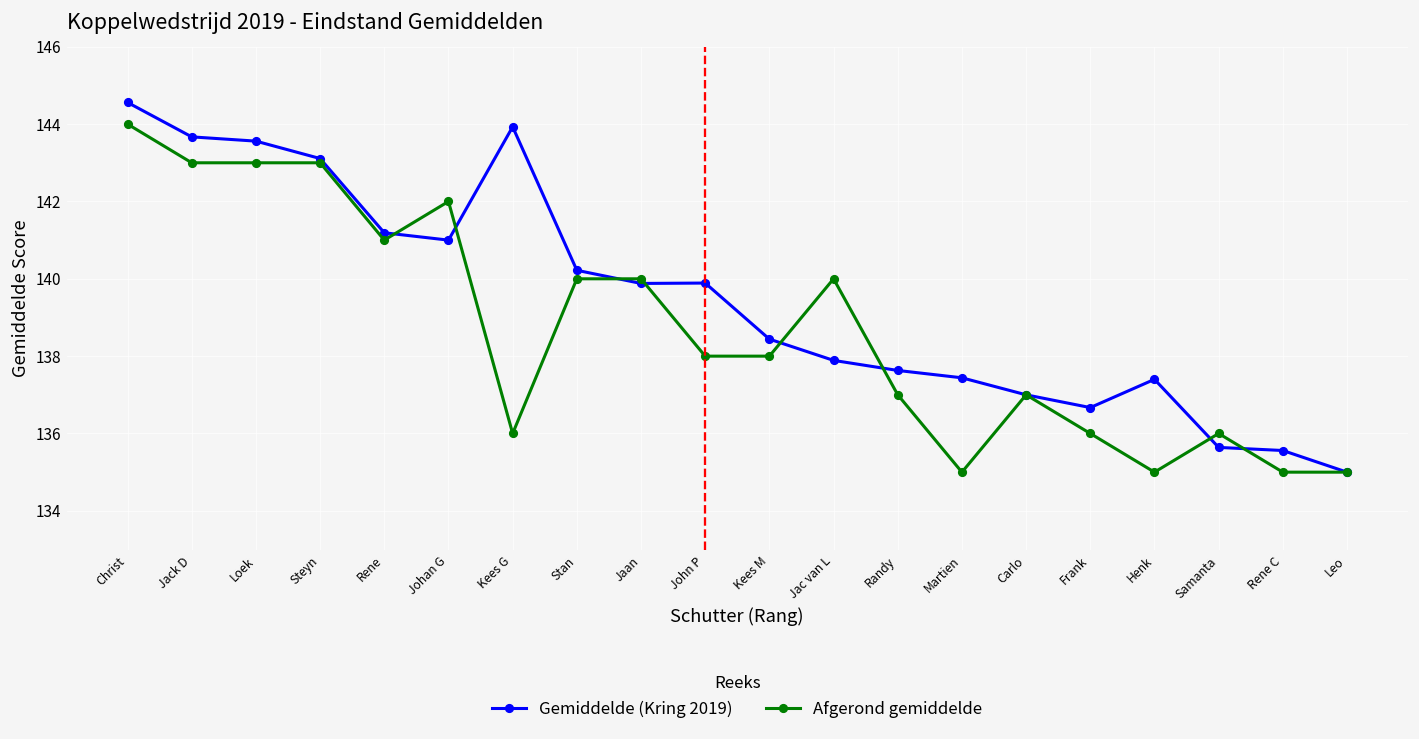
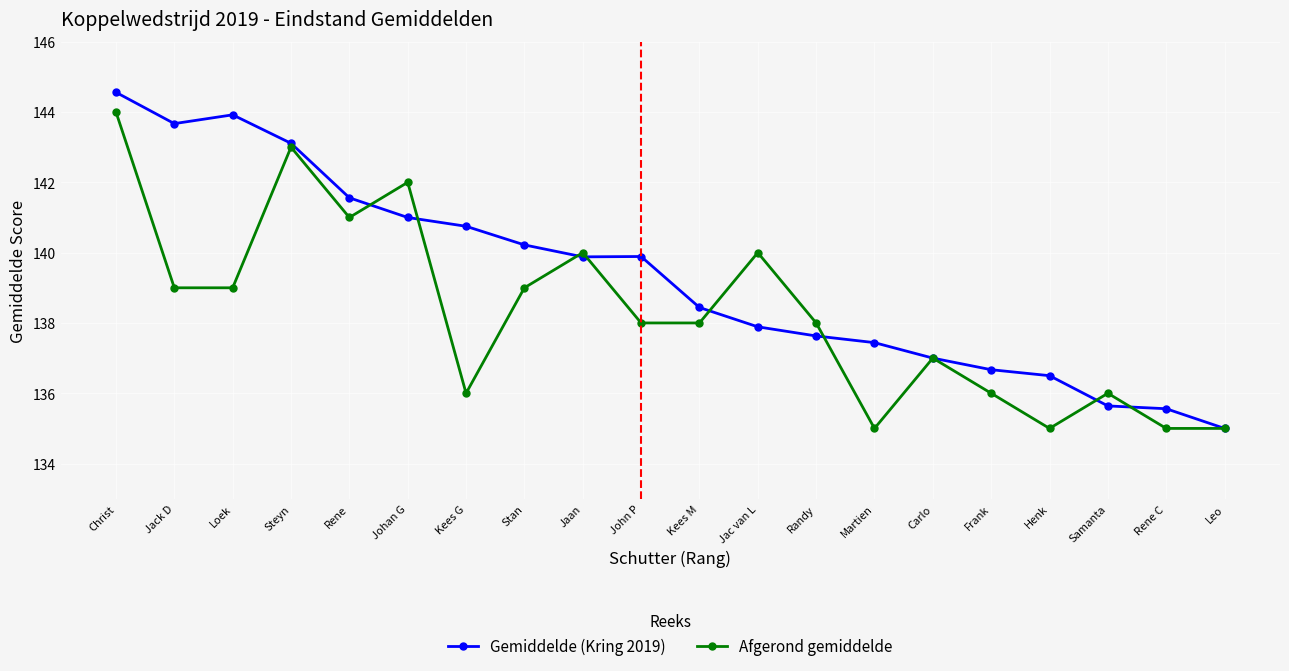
Afgerond gemiddelde, Jack D: 143 -> 139
Gemiddelde (Kring 2019), Loek: 143.6 -> 143.9
Afgerond gemiddelde, Loek: 143 -> 139
Gemiddelde (Kring 2019), Rene: 141.2 -> 141.6
Gemiddelde (Kring 2019), Kees G: 143.9 -> 140.8
Afgerond gemiddelde, Stan: 140 -> 139
Afgerond gemiddelde, Randy: 137 -> 138
Gemiddelde (Kring 2019), Henk: 137.4 -> 136.5
